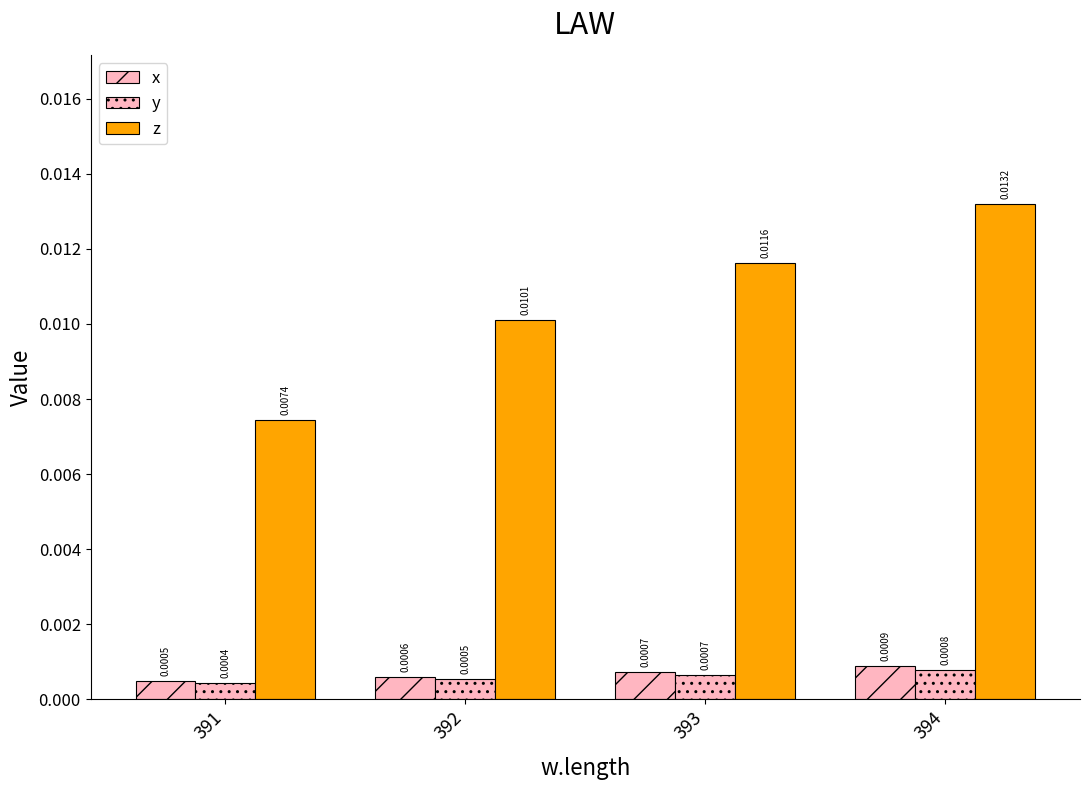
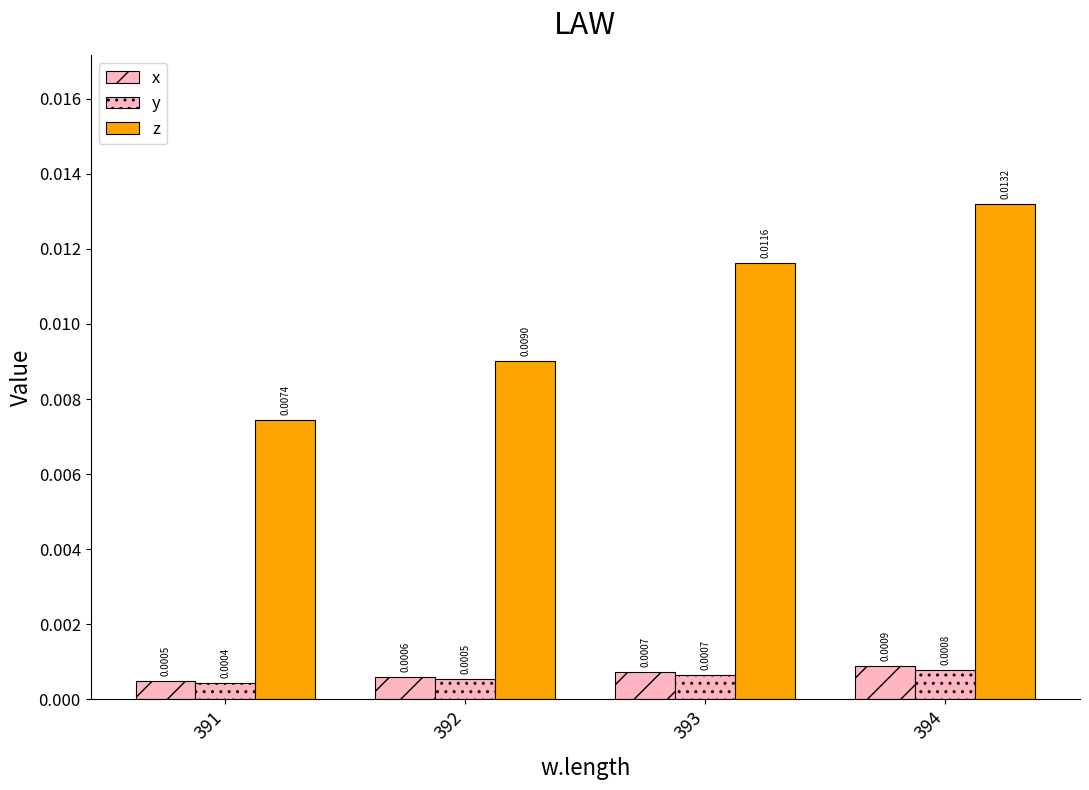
z, 392: 0.0101 -> 0.0090
